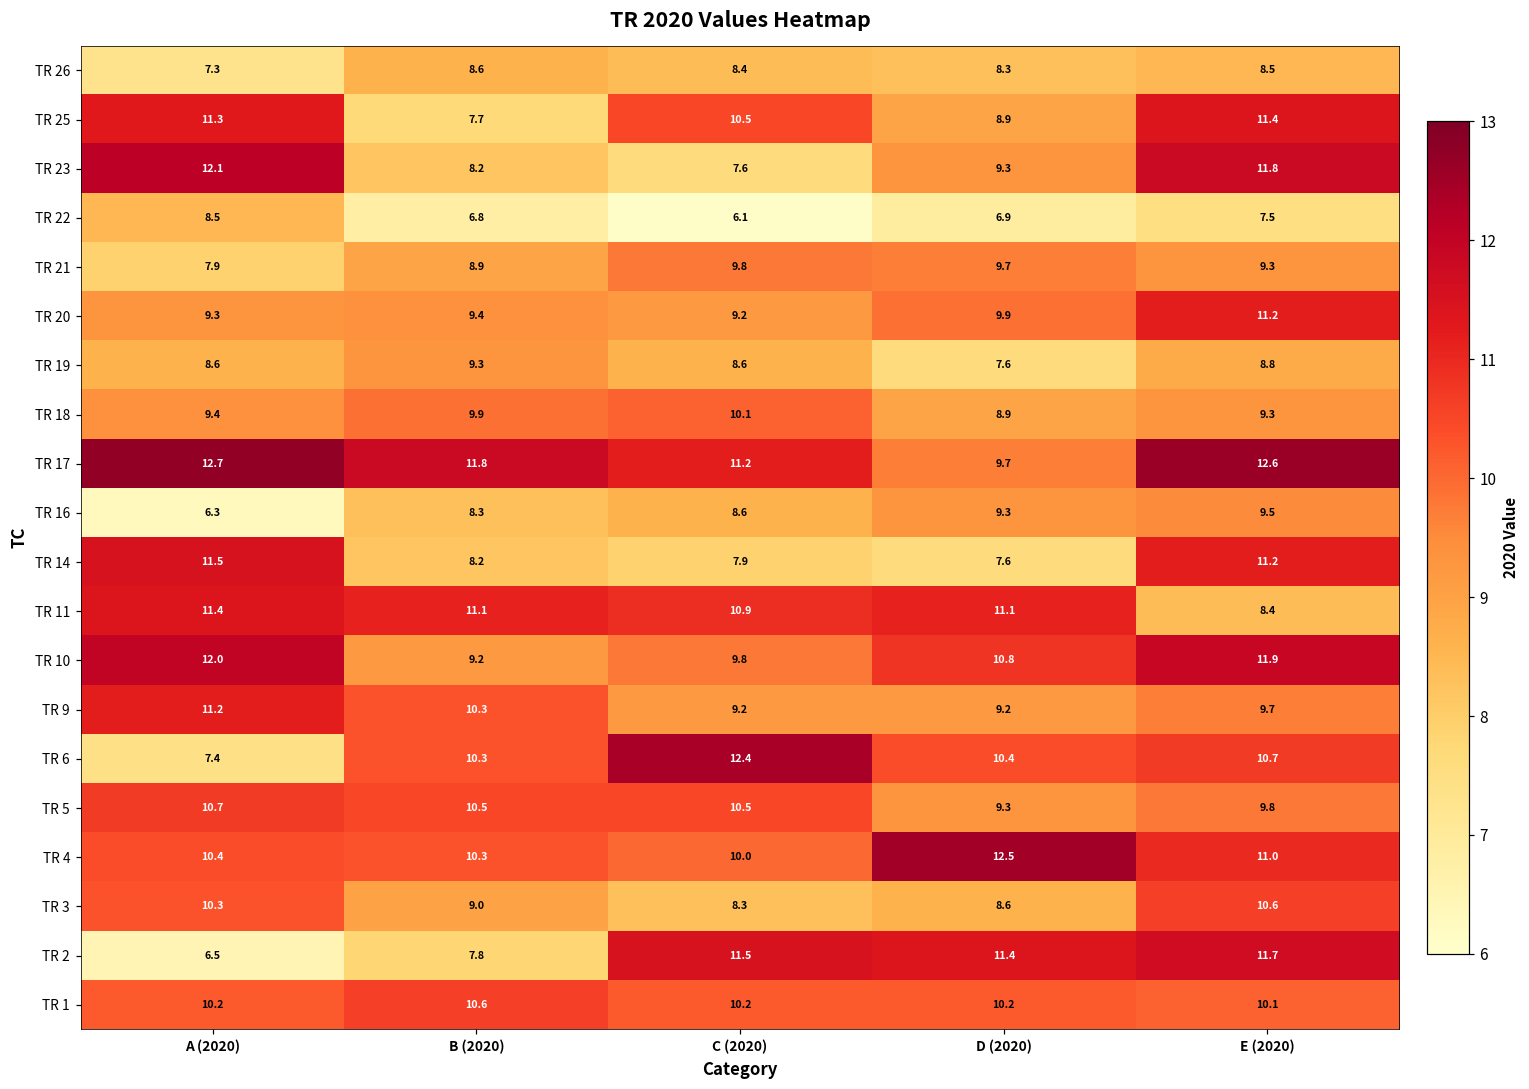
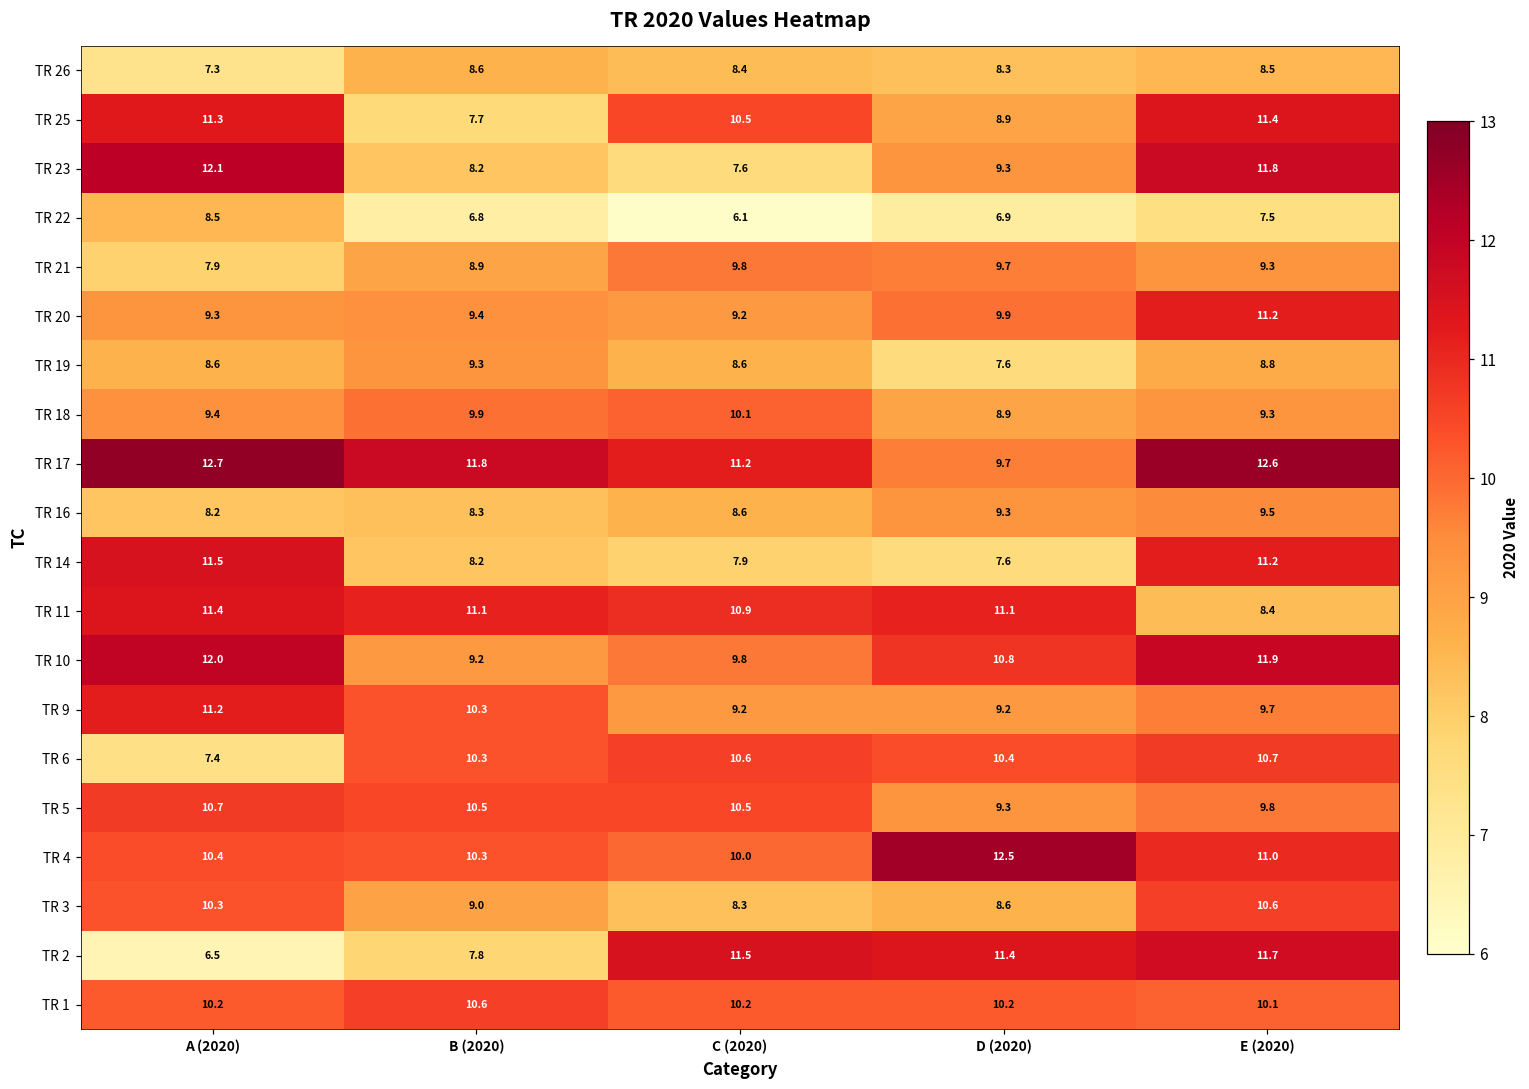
TR 16, A (2020): 6.3 -> 8.2
TR 6, C (2020): 12.4 -> 10.6
